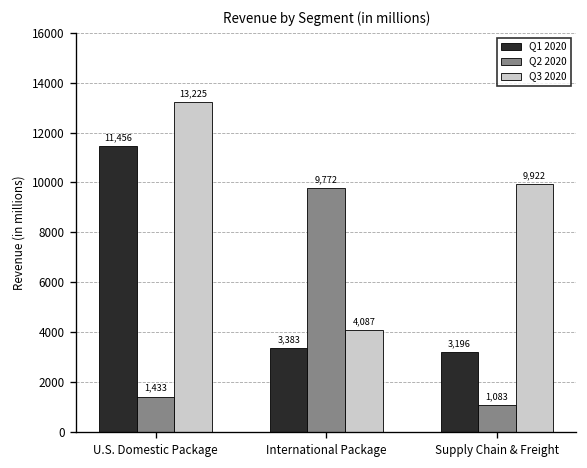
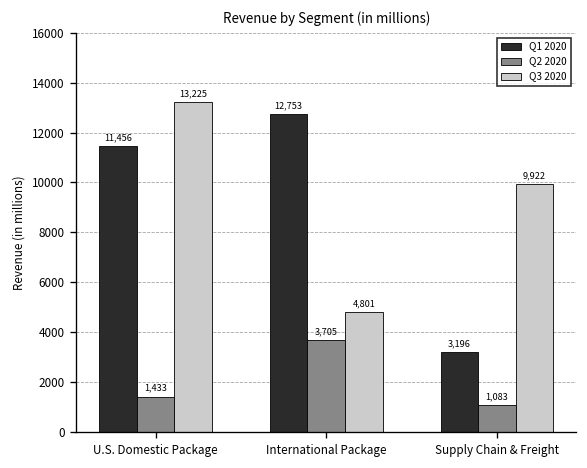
Q1 2020, International Package: 3,383 -> 12,753
Q2 2020, International Package: 9,772 -> 3,705
Q3 2020, International Package: 4,087 -> 4,801
